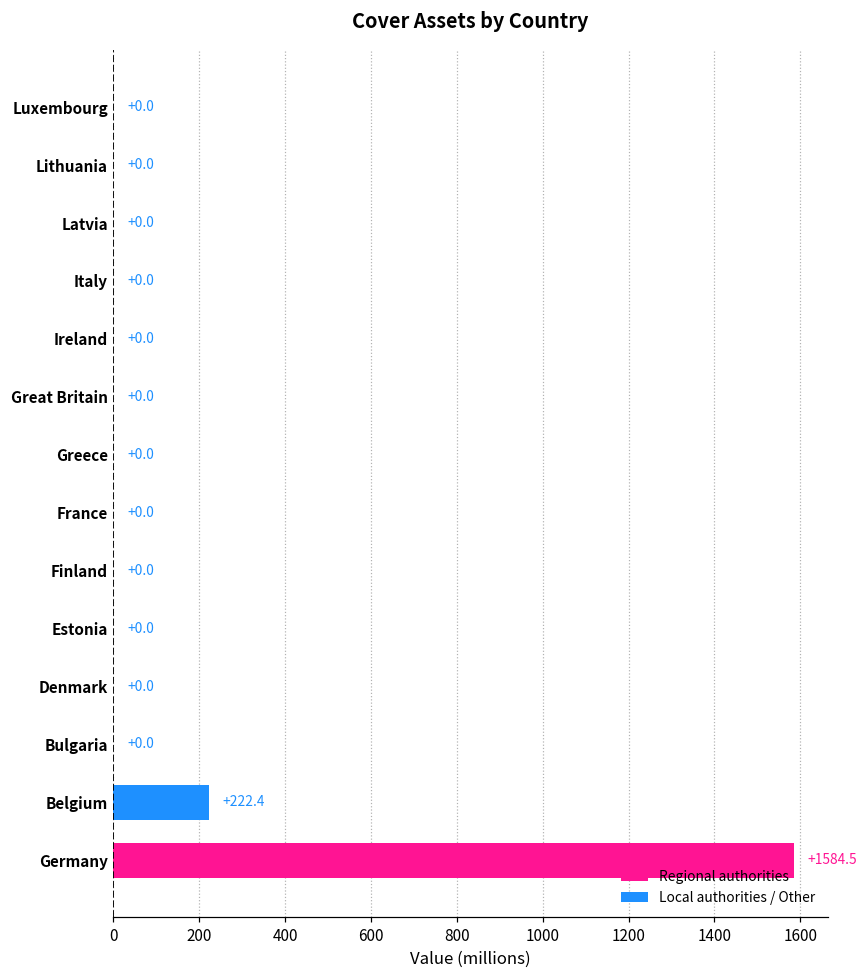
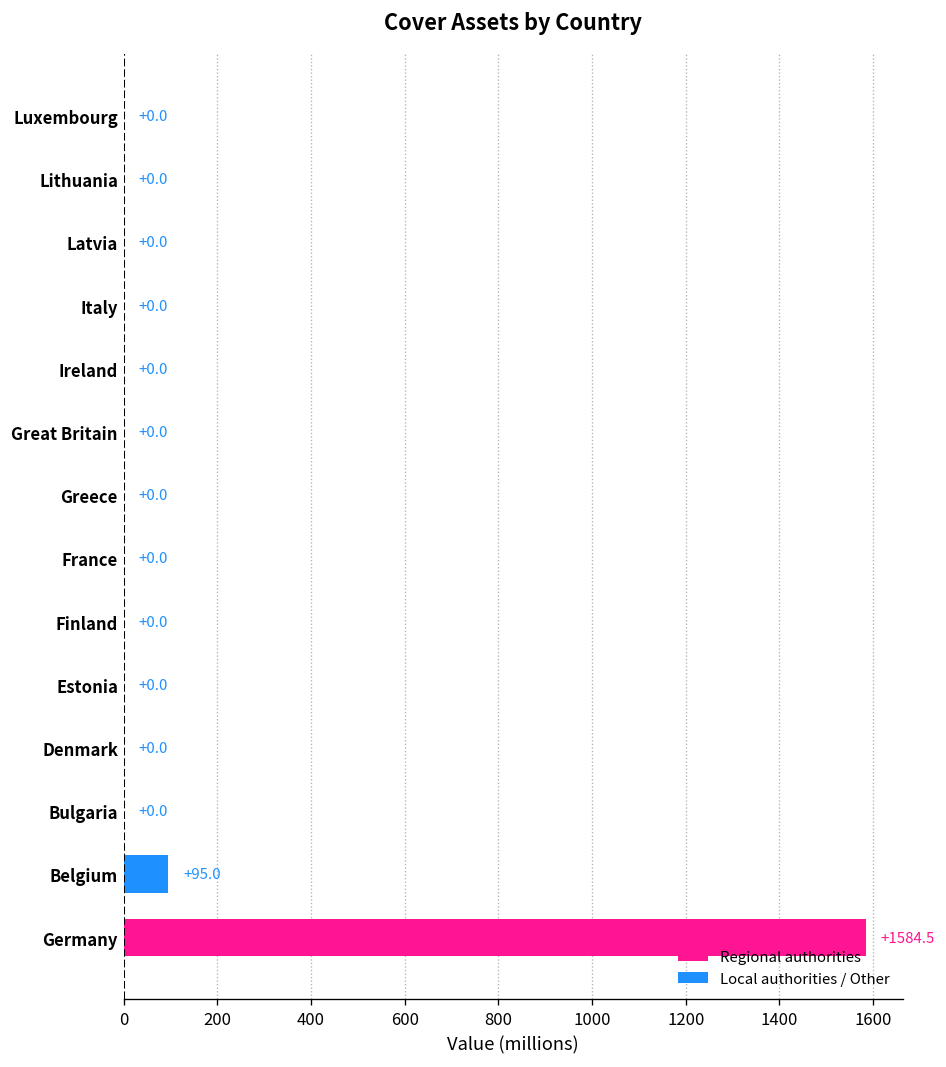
Belgium: +222.4 -> +95.0
